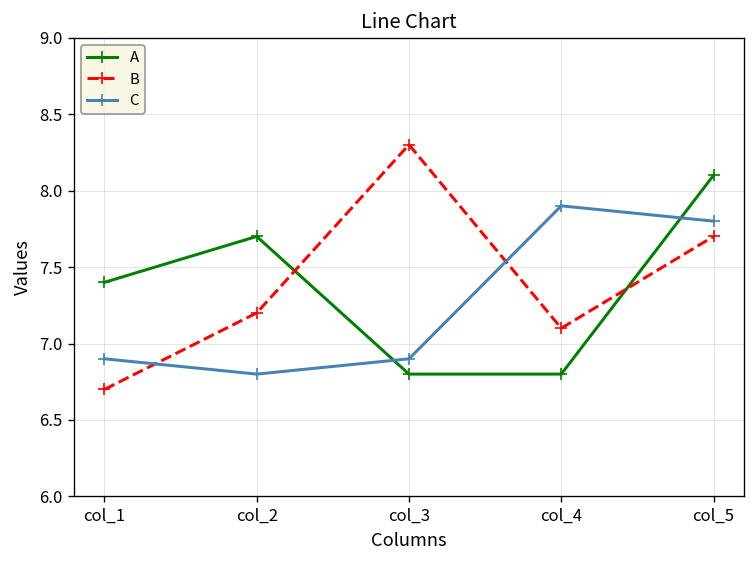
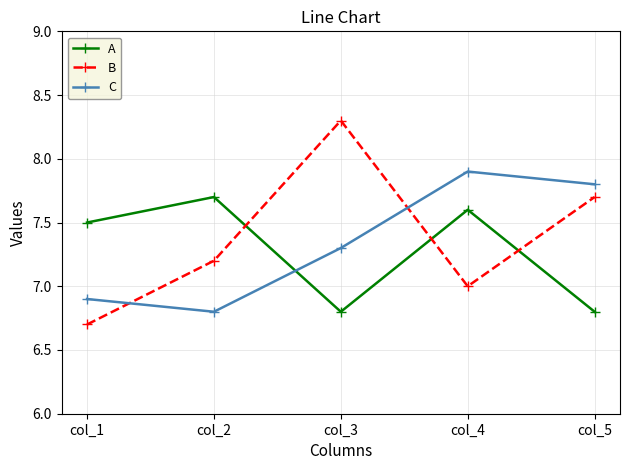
A, col_1: 7.4 -> 7.5
C, col_3: 6.9 -> 7.3
A, col_4: 6.8 -> 7.6
B, col_4: 7.1 -> 7.0
A, col_5: 8.1 -> 6.8
